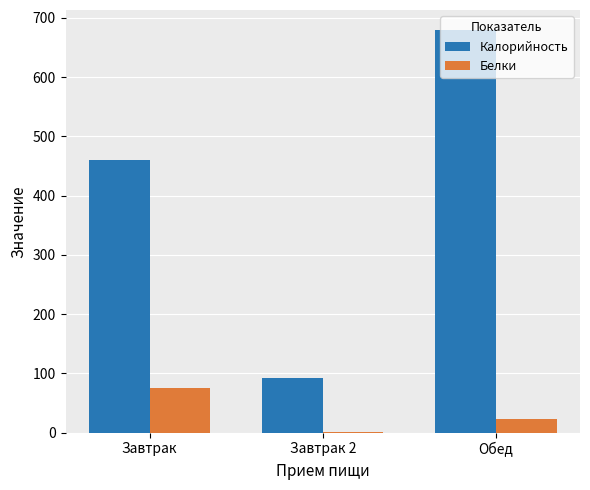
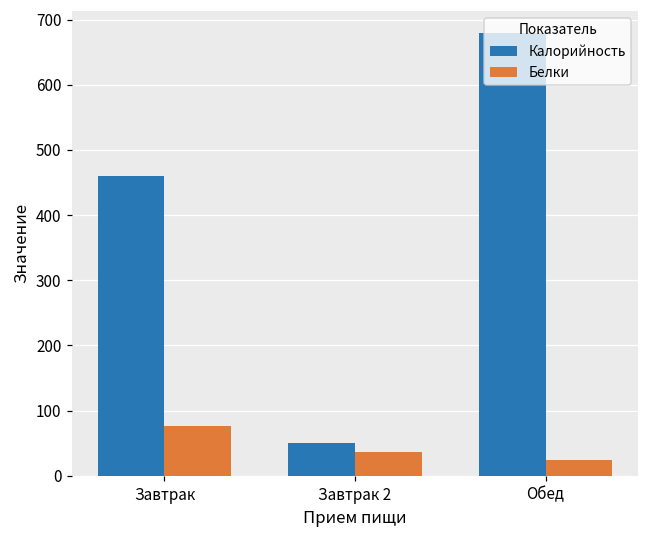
Калорийность, Завтрак 2: 90 -> 50
Белки, Завтрак 2: 0 -> 40
